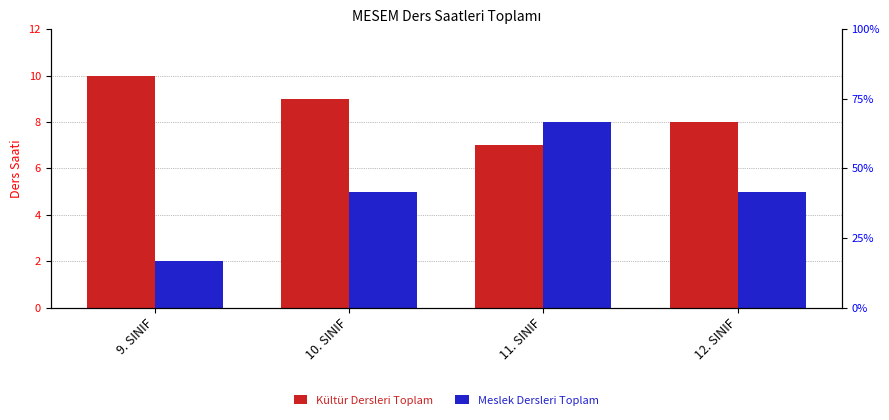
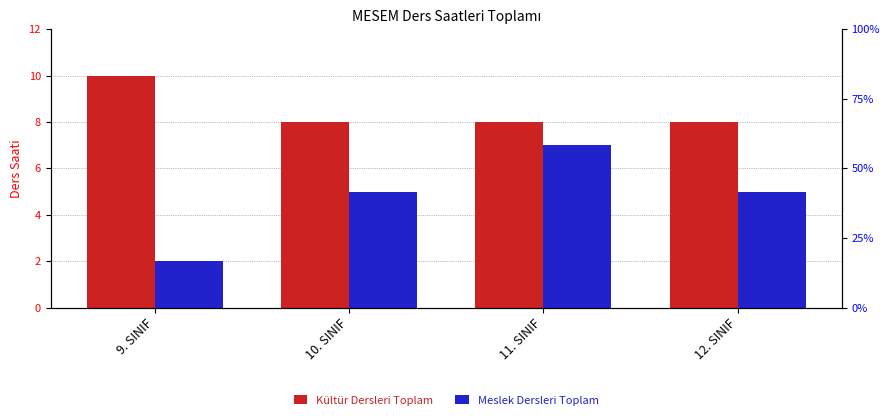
Kültür Dersleri Toplam, 10. SINIF: 9 -> 8
Kültür Dersleri Toplam, 11. SINIF: 7 -> 8
Meslek Dersleri Toplam, 11. SINIF: 8 -> 7
